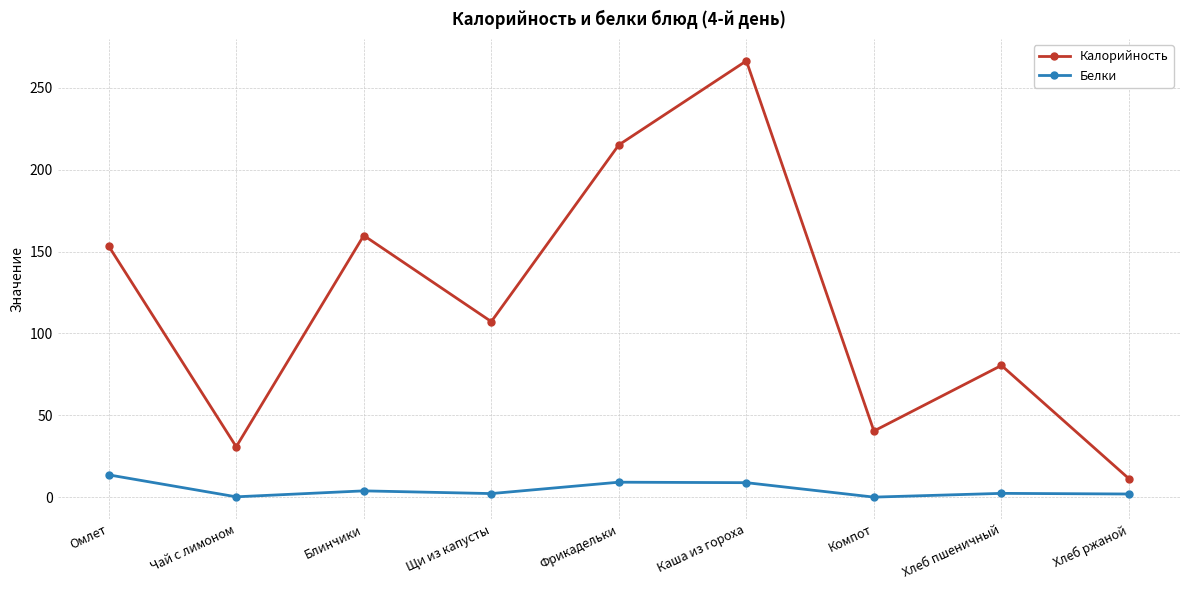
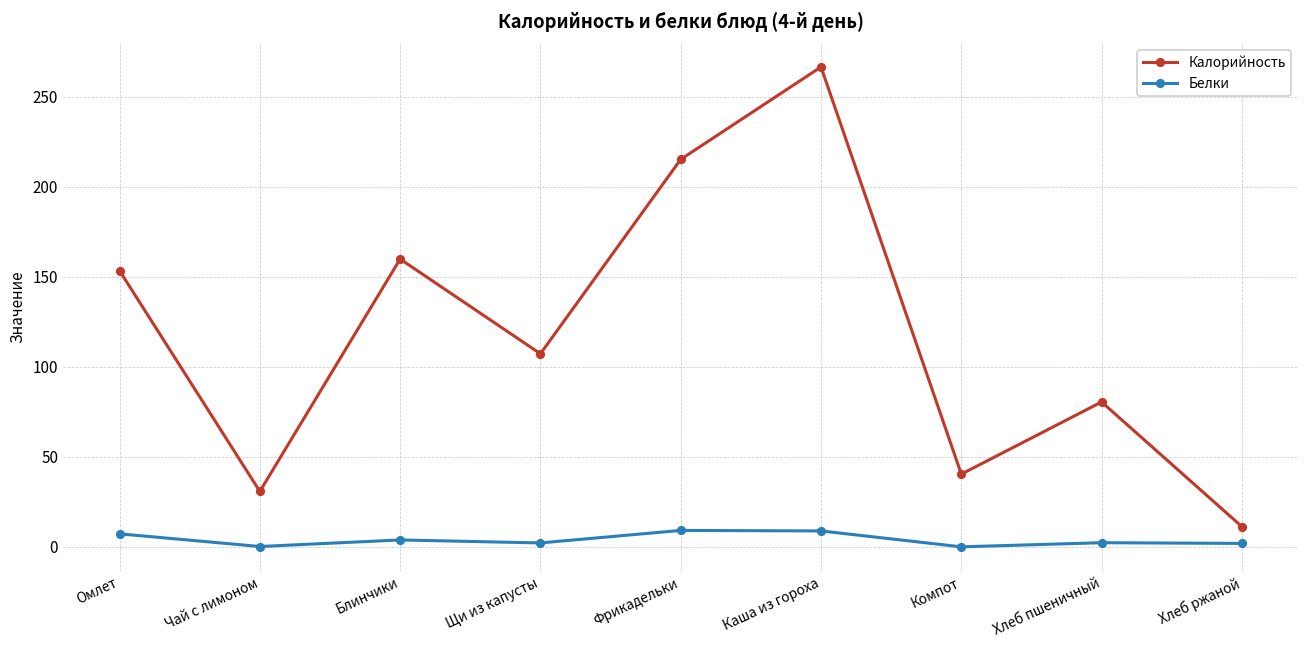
Белки, Омлет: 14 -> 7
